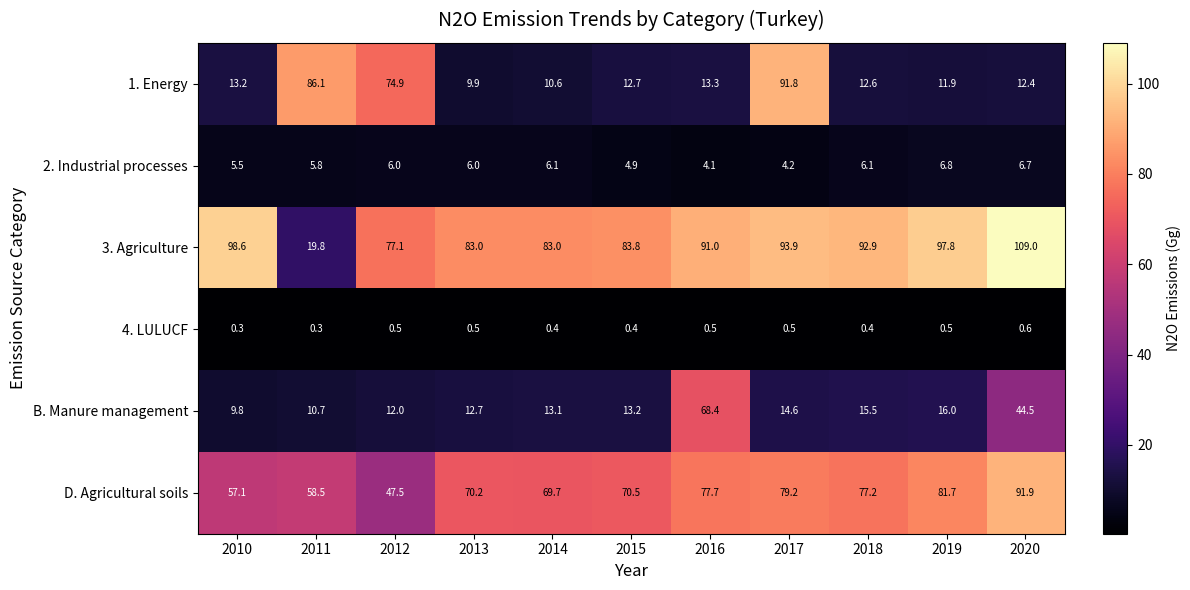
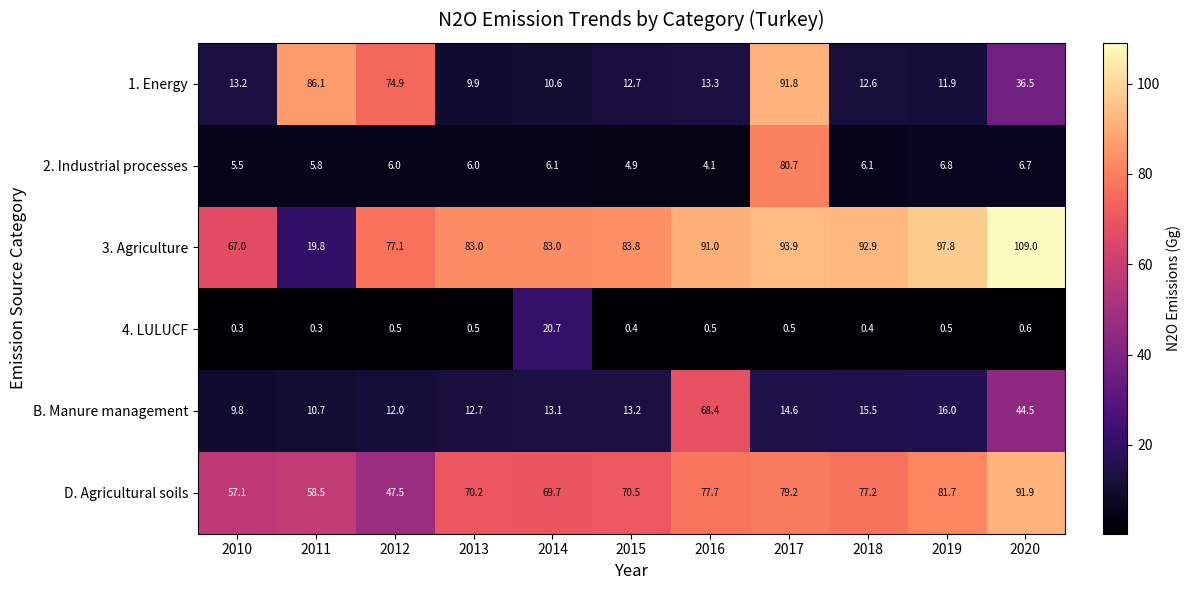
1. Energy, 2020: 12.4 -> 36.5
2. Industrial processes, 2017: 4.2 -> 80.7
3. Agriculture, 2010: 98.6 -> 67.0
4. LULUCF, 2014: 0.4 -> 20.7
